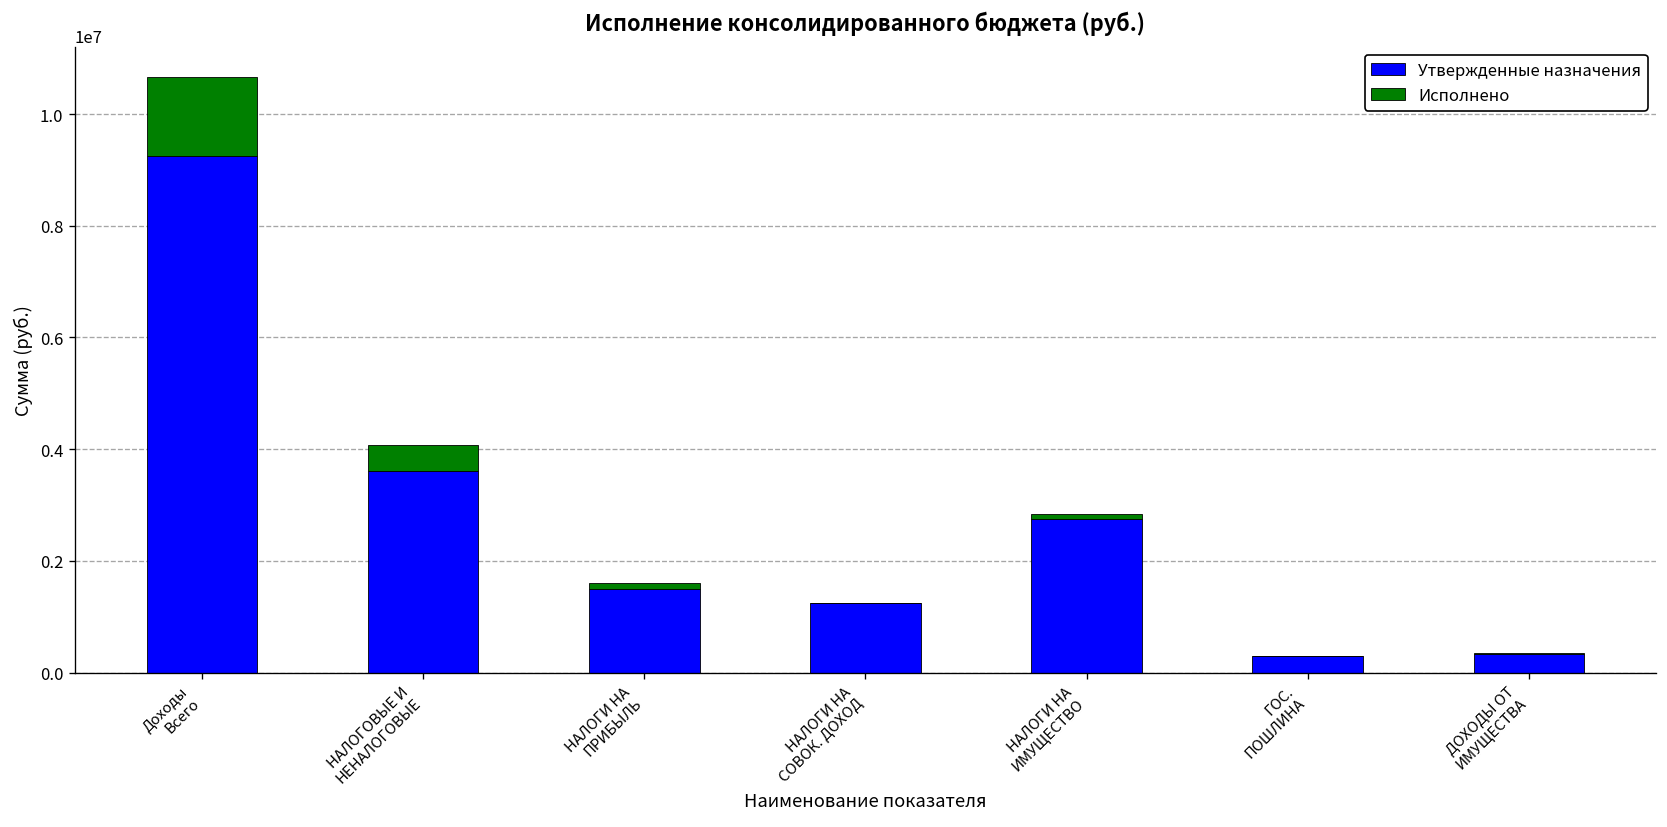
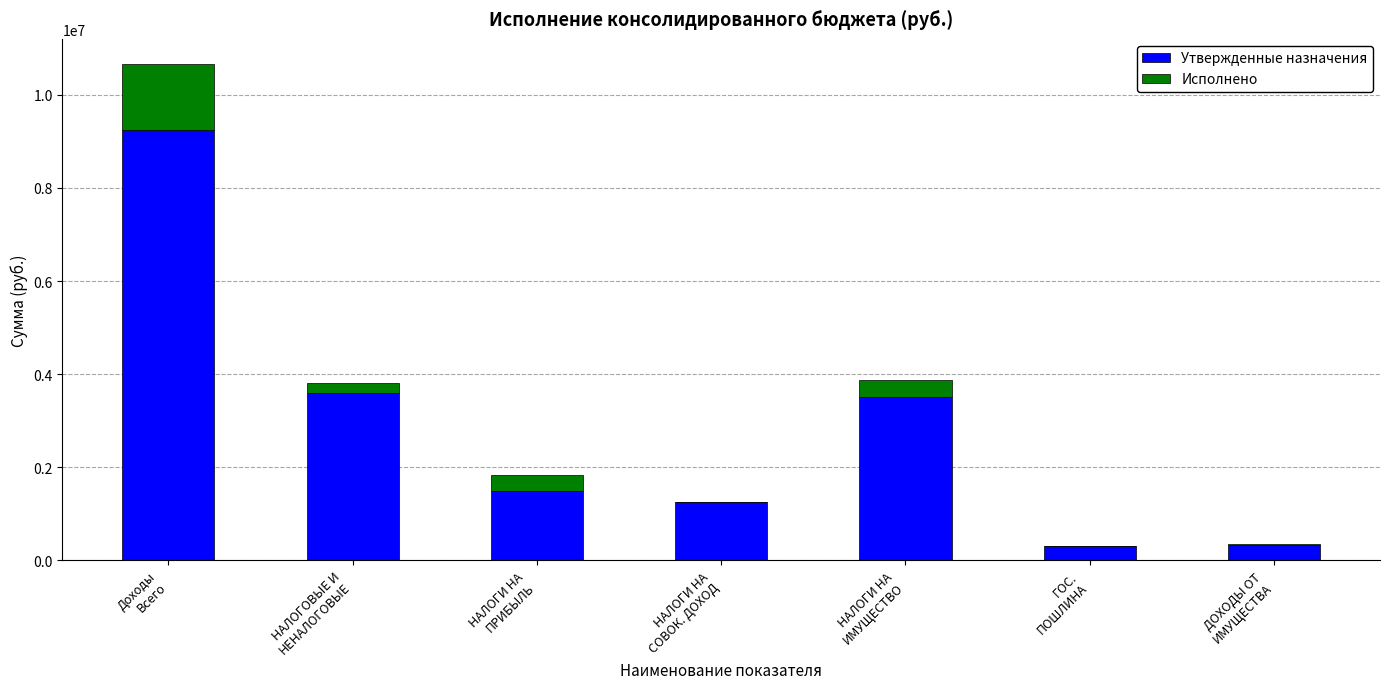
Исполнено, НАЛОГОВЫЕ И НЕНАЛОГОВЫЕ: 500000 -> 200000
Исполнено, НАЛОГИ НА ПРИБЫЛЬ: 100000 -> 300000
Утвержденные назначения, НАЛОГИ НА ИМУЩЕСТВО: 2700000 -> 3500000
Исполнено, НАЛОГИ НА ИМУЩЕСТВО: 100000 -> 400000
